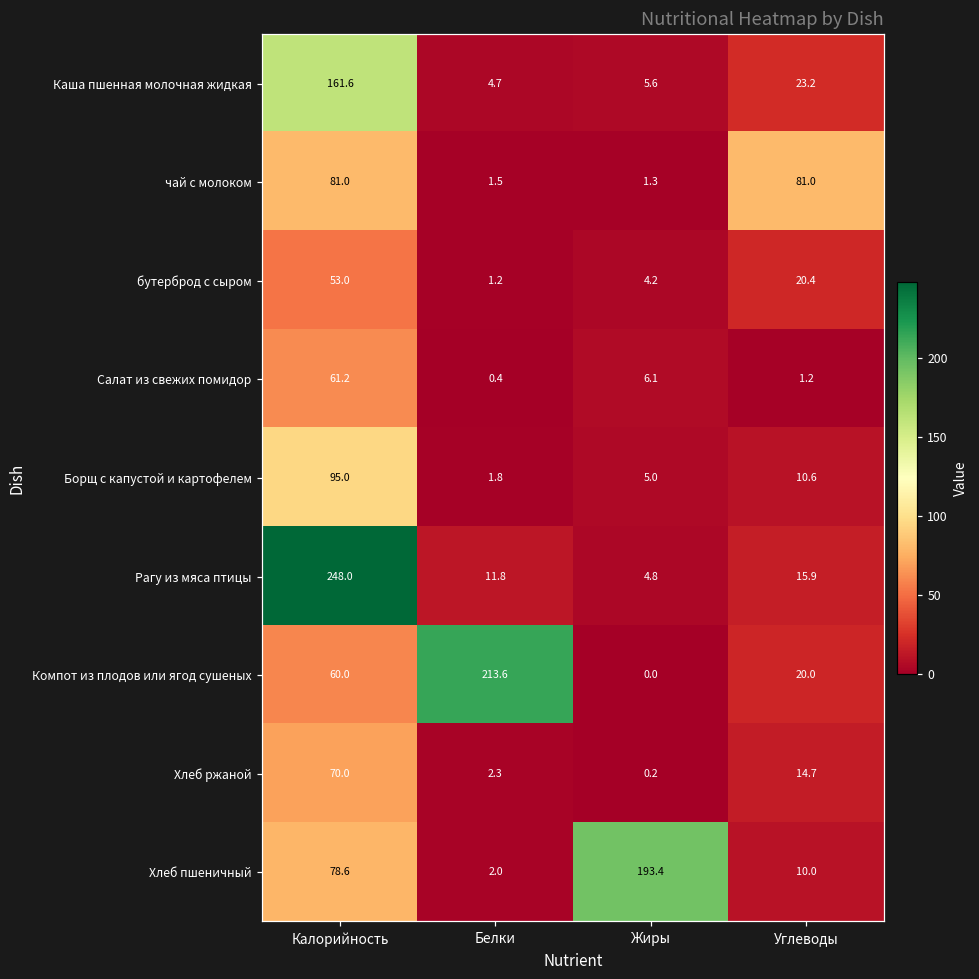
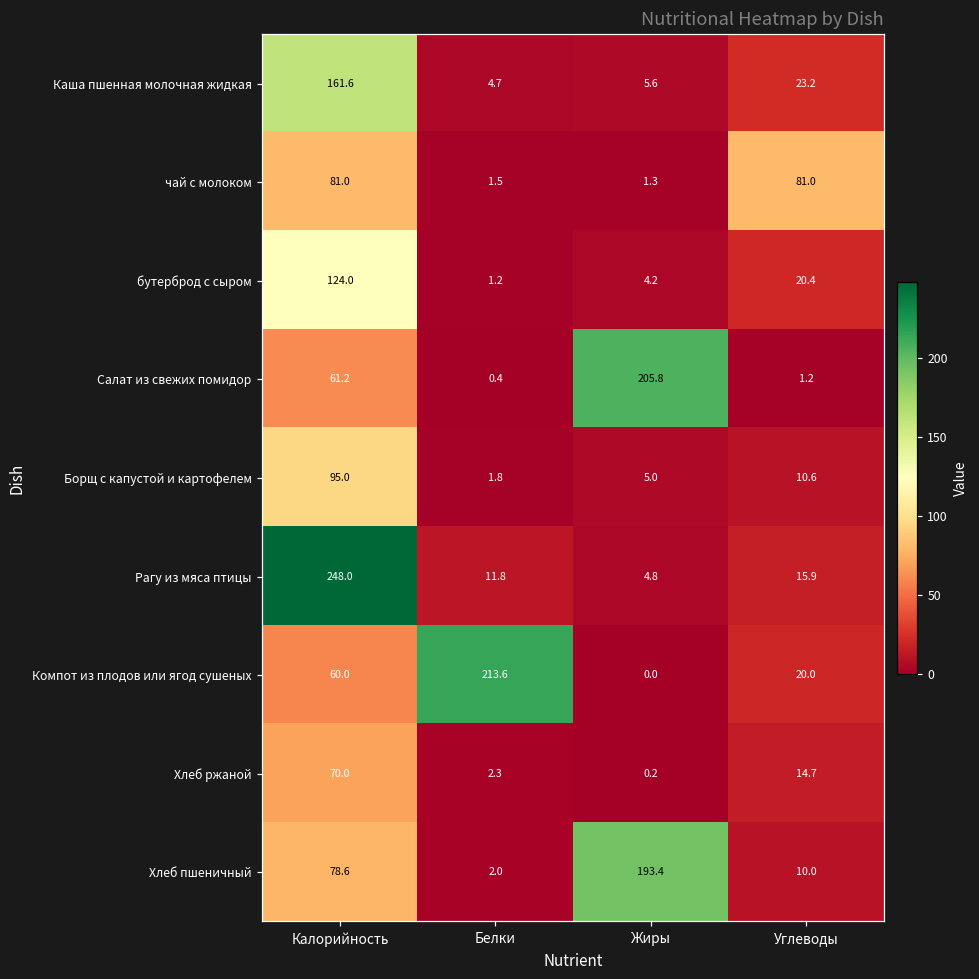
бутерброд с сыром, Калорийность: 53.0 -> 124.0
Салат из свежих помидор, Жиры: 6.1 -> 205.8
